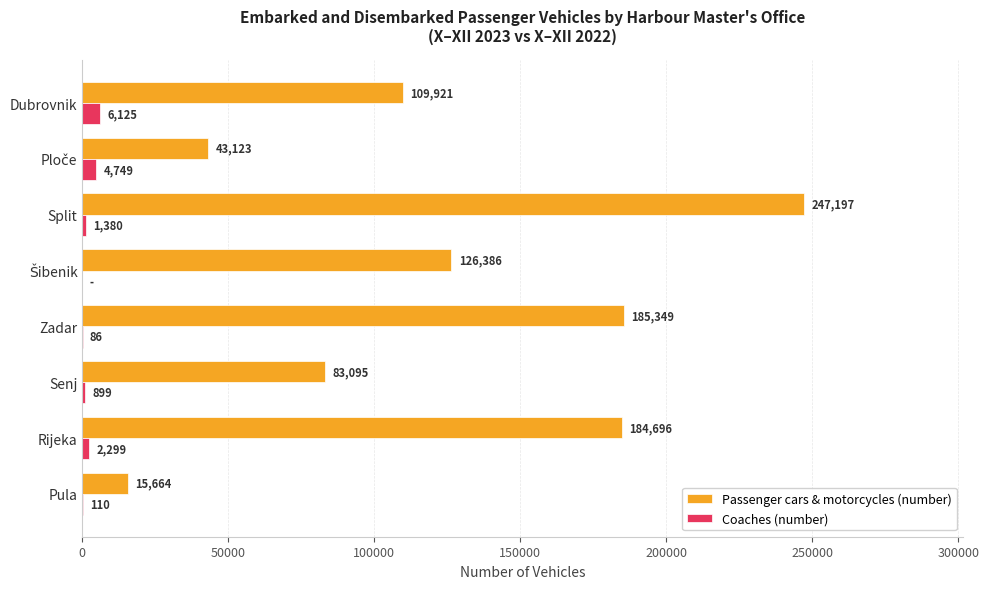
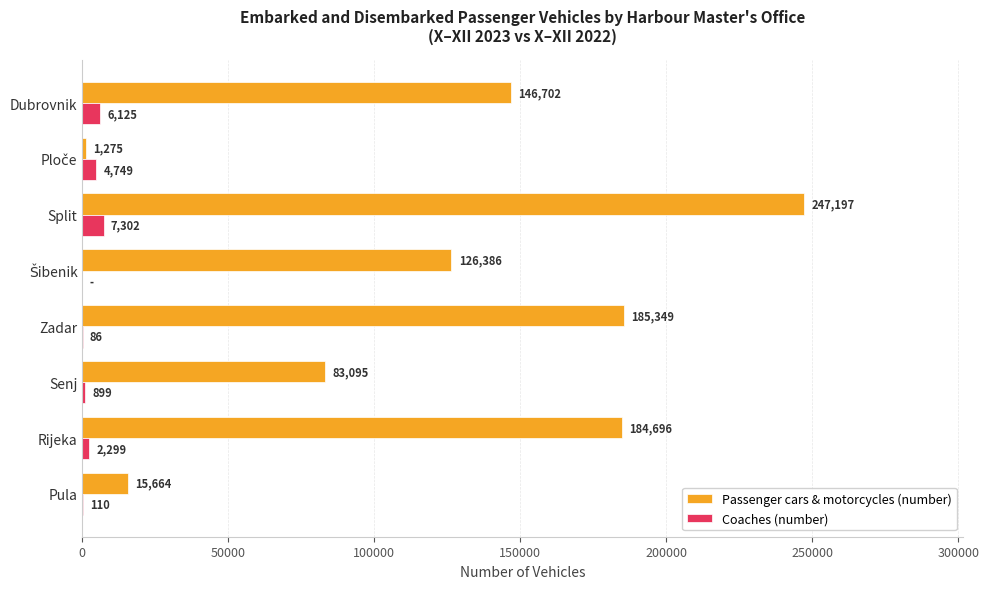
Passenger cars & motorcycles (number), Dubrovnik: 109,921 -> 146,702
Passenger cars & motorcycles (number), Ploče: 43,123 -> 1,275
Coaches (number), Split: 1,380 -> 7,302
